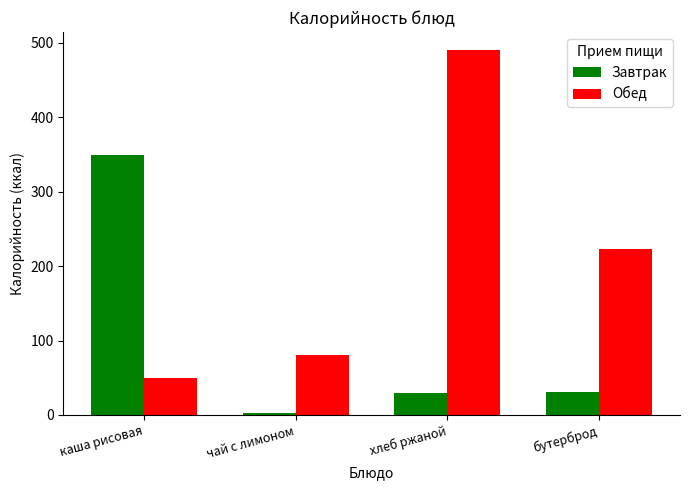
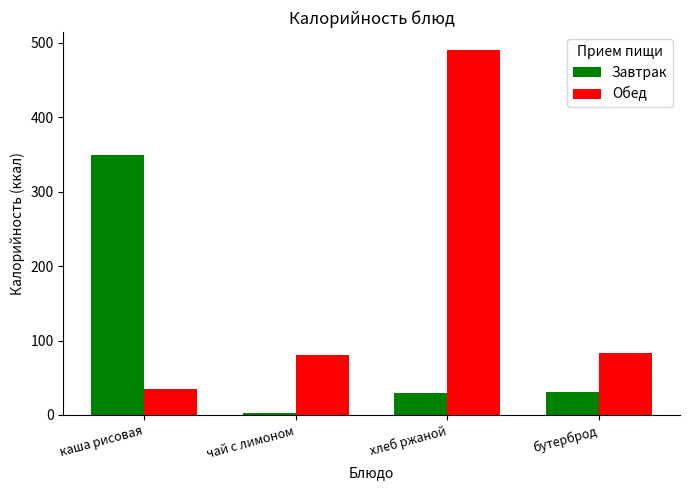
Обед, каша рисовая: 50 -> 40
Обед, бутерброд: 220 -> 80
